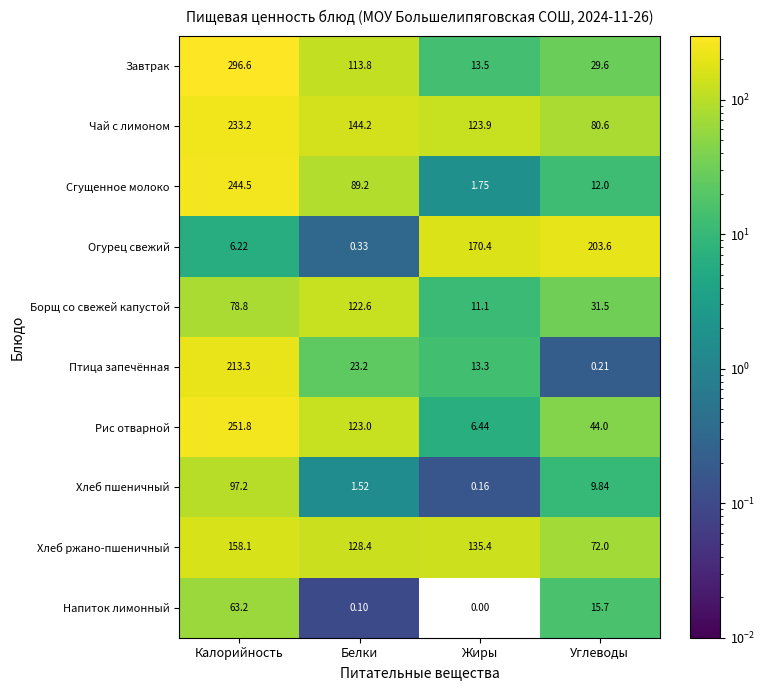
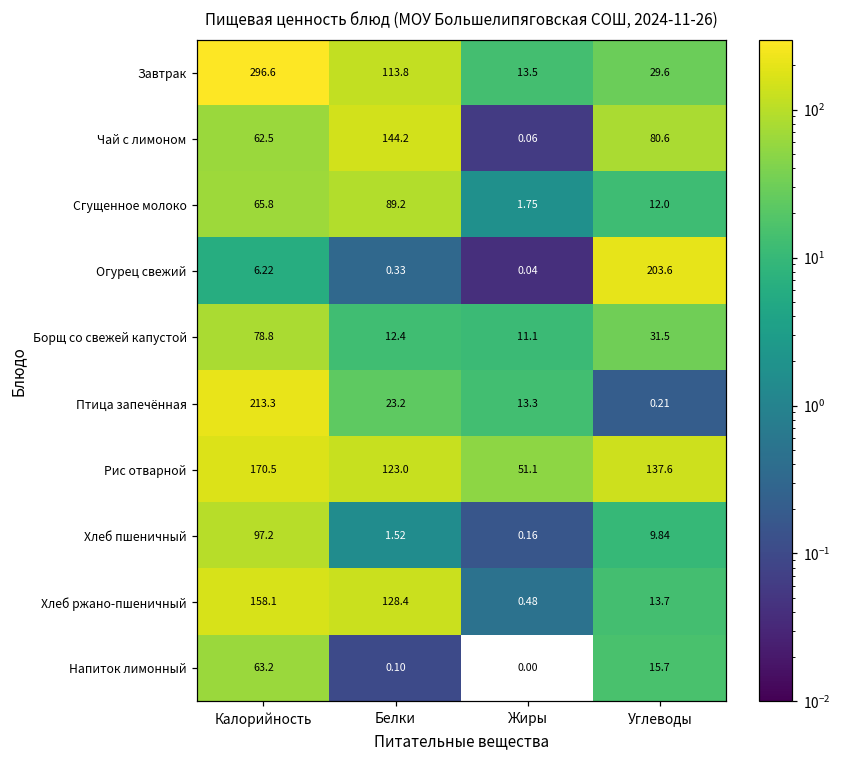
Чай с лимоном, Калорийность: 233.2 -> 62.5
Чай с лимоном, Жиры: 123.9 -> 0.06
Сгущенное молоко, Калорийность: 244.5 -> 65.8
Огурец свежий, Жиры: 170.4 -> 0.04
Борщ со свежей капустой, Белки: 122.6 -> 12.4
Рис отварной, Калорийность: 251.8 -> 170.5
Рис отварной, Жиры: 6.44 -> 51.1
Рис отварной, Углеводы: 44.0 -> 137.6
Хлеб ржано-пшеничный, Жиры: 135.4 -> 0.48
Хлеб ржано-пшеничный, Углеводы: 72.0 -> 13.7
